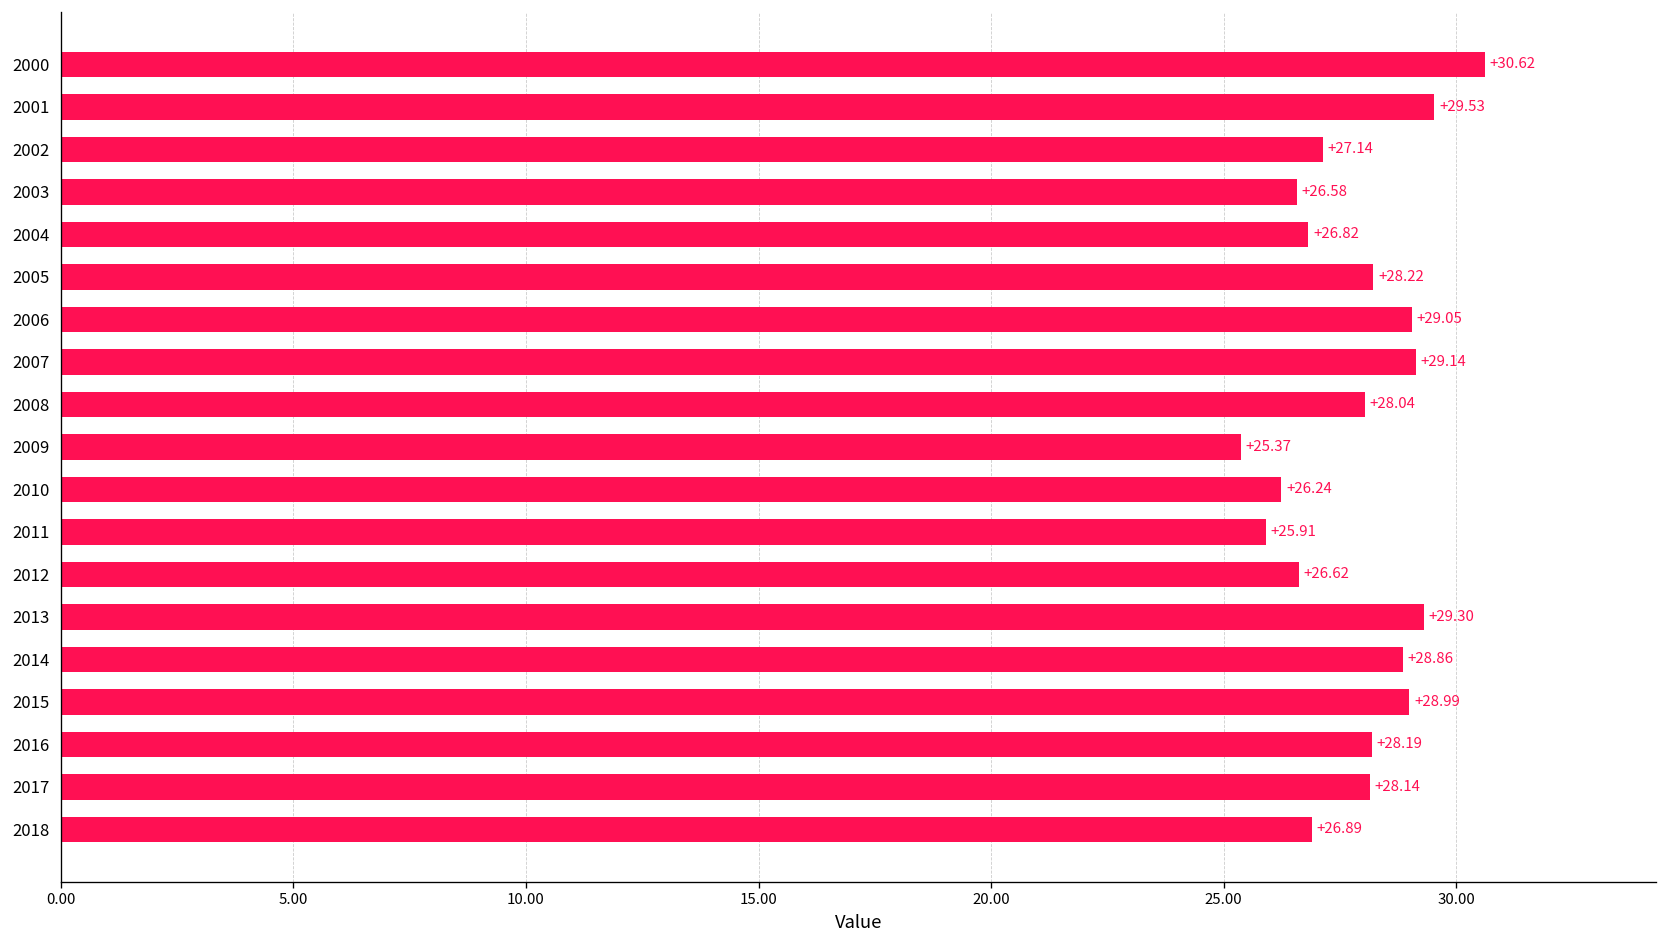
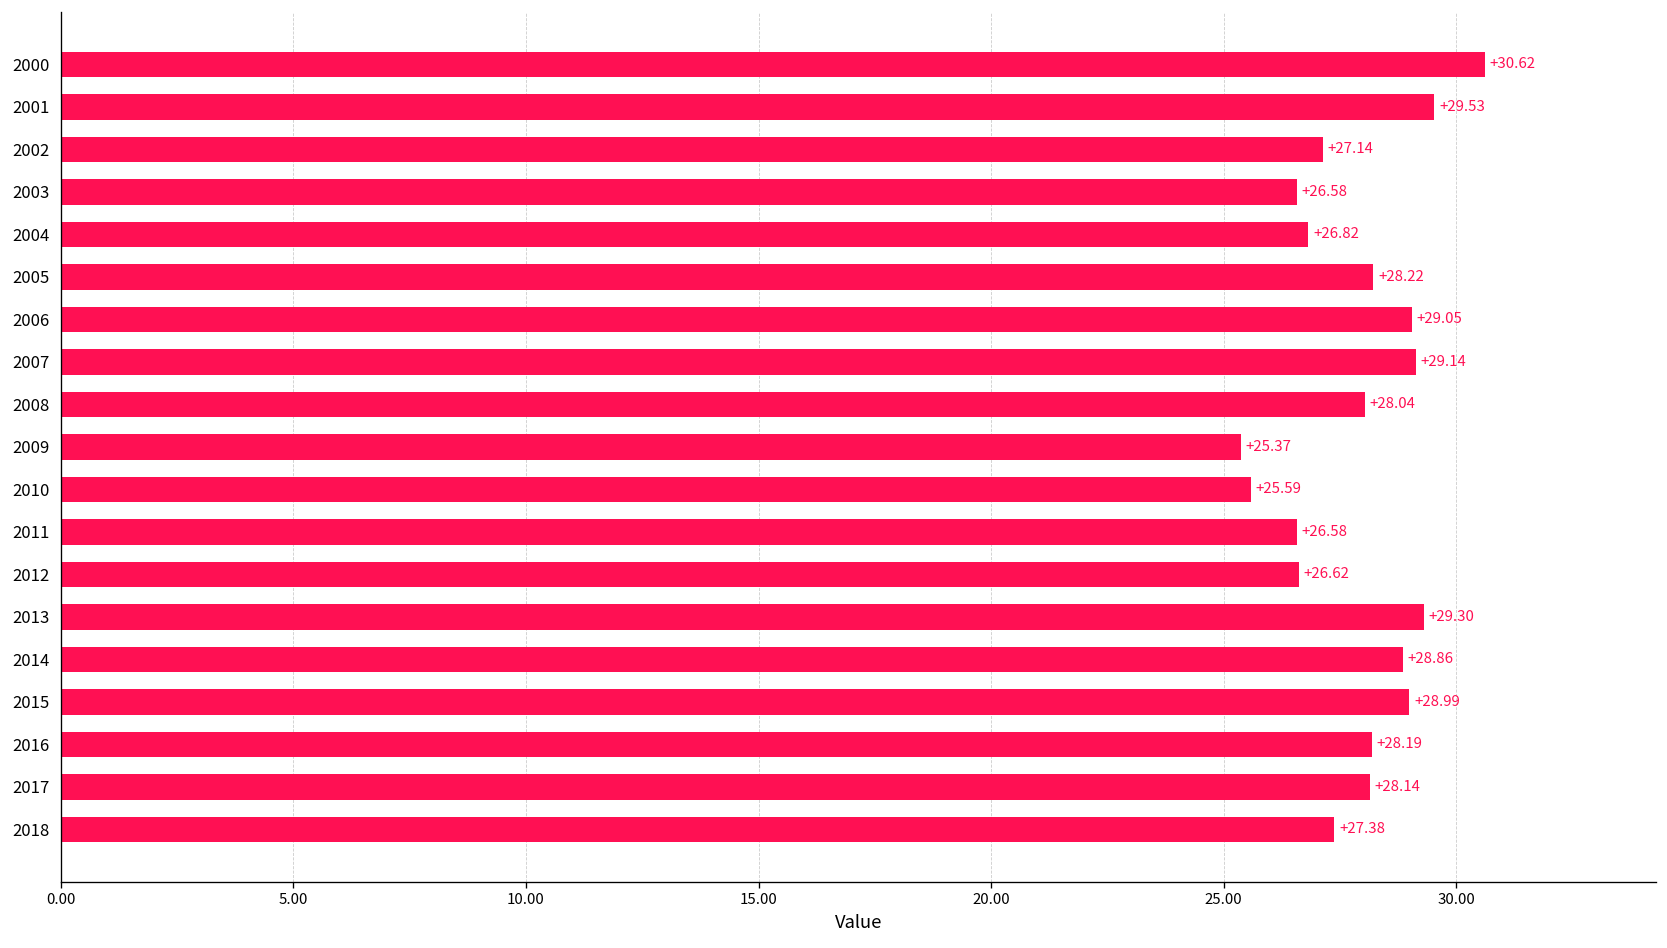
2010: +26.24 -> +25.59
2011: +25.91 -> +26.58
2018: +26.89 -> +27.38
